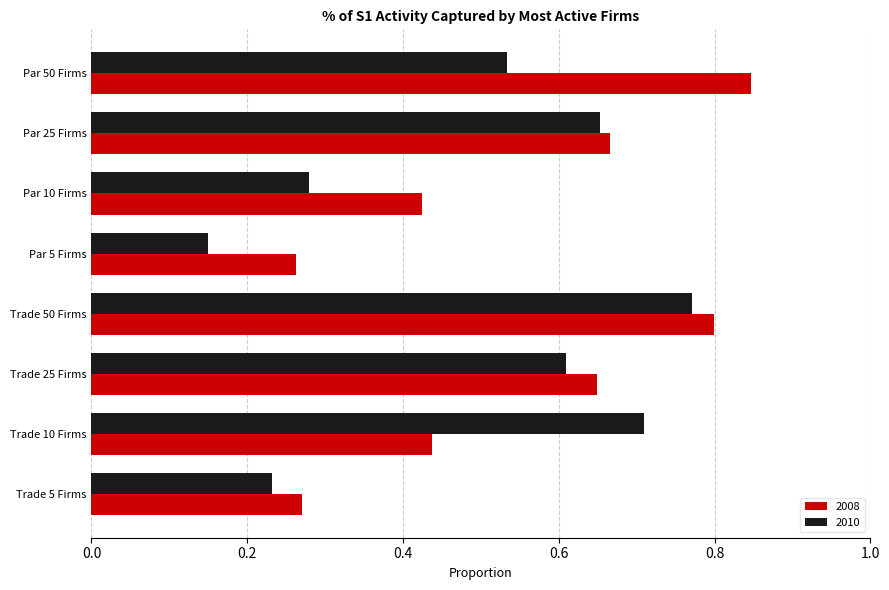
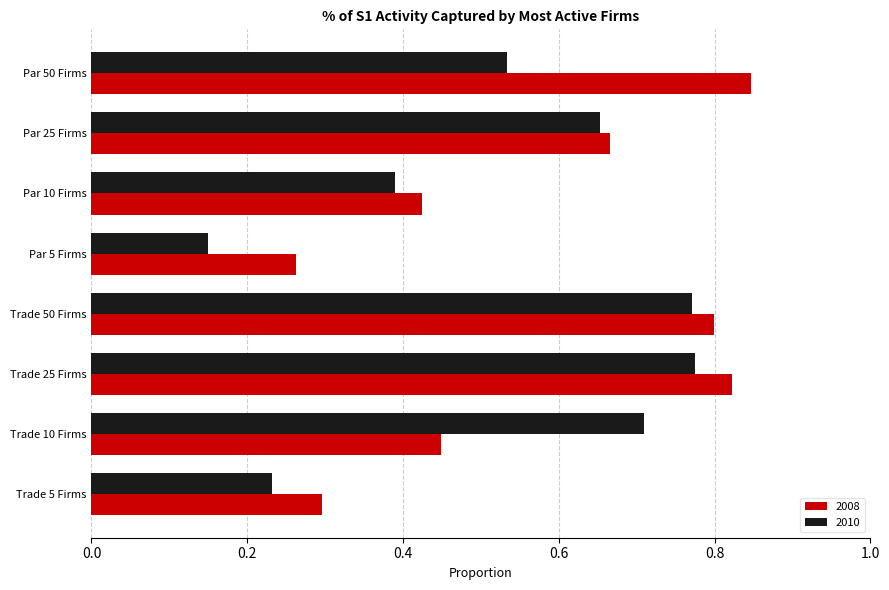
2010, Par 10 Firms: 0.28 -> 0.39
2010, Trade 25 Firms: 0.61 -> 0.77
2008, Trade 25 Firms: 0.65 -> 0.82
2008, Trade 10 Firms: 0.44 -> 0.45
2008, Trade 5 Firms: 0.27 -> 0.30
